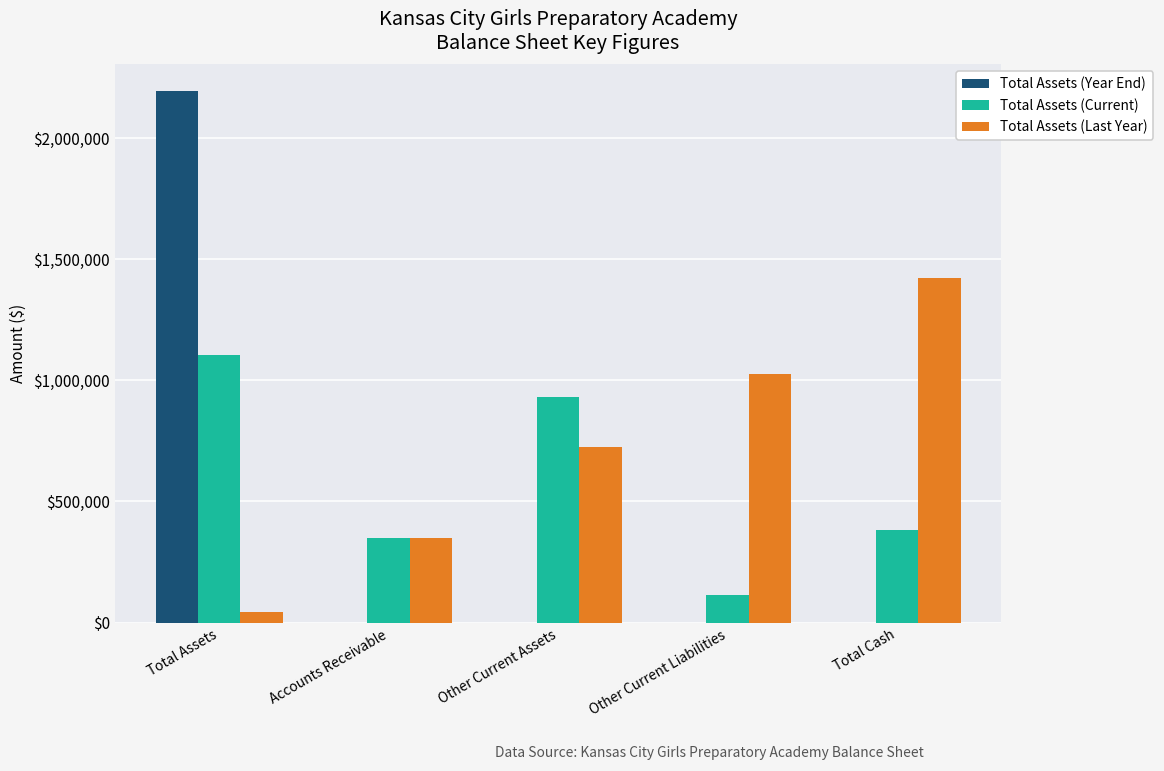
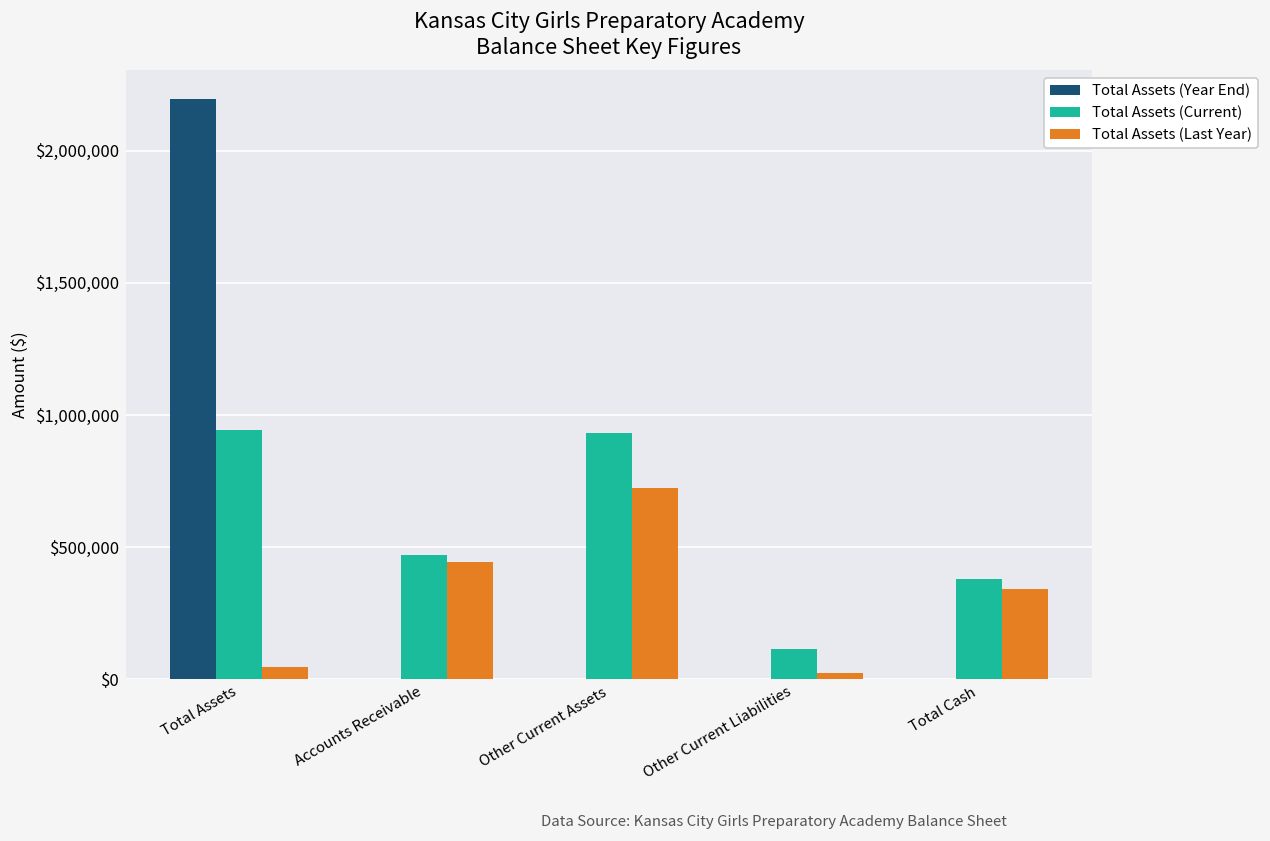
Total Assets (Current), Total Assets: $1,100,000 -> $940,000
Total Assets (Current), Accounts Receivable: $350,000 -> $470,000
Total Assets (Last Year), Accounts Receivable: $350,000 -> $440,000
Total Assets (Last Year), Other Current Liabilities: $1,030,000 -> $20,000
Total Assets (Last Year), Total Cash: $1,420,000 -> $340,000
